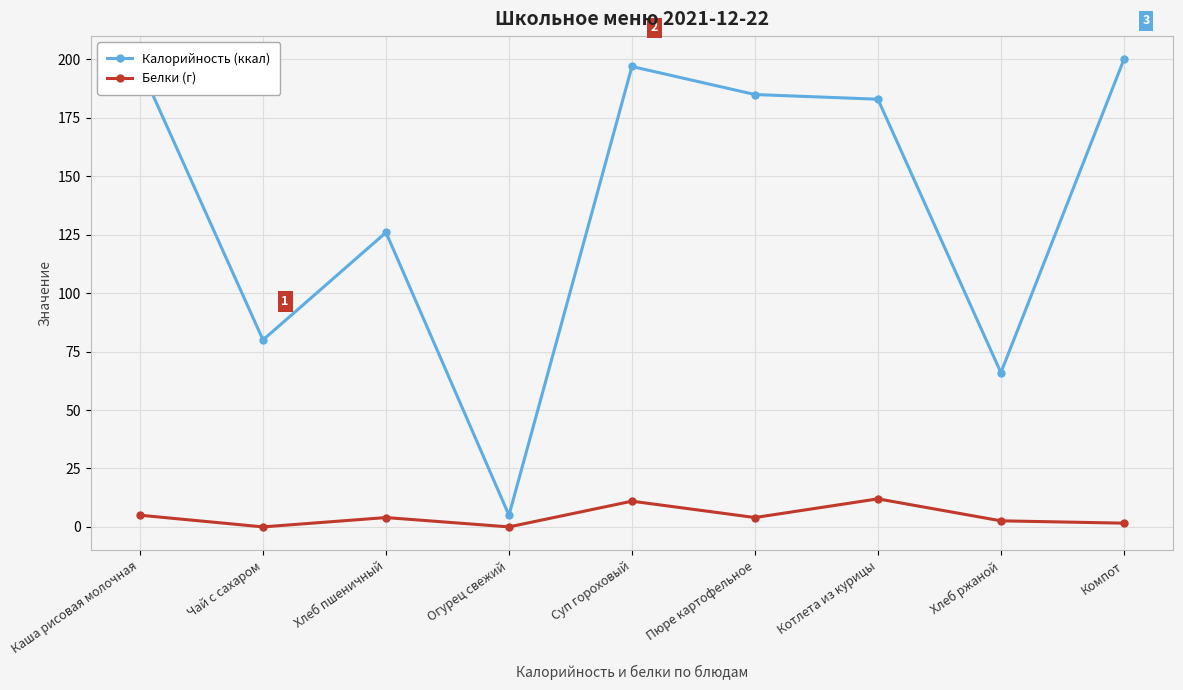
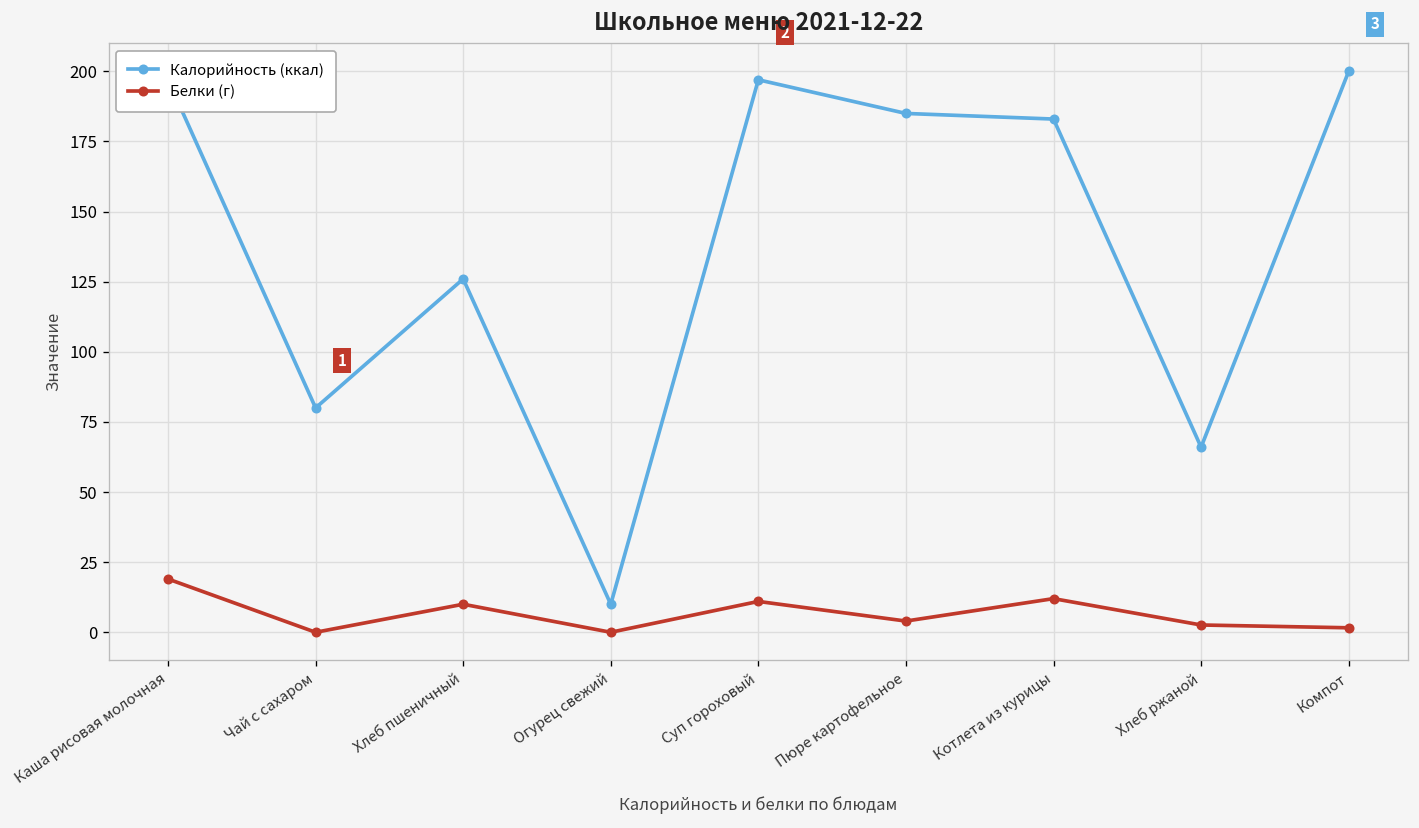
Белки (г), Каша рисовая молочная: 5 -> 19
Белки (г), Хлеб пшеничный: 4 -> 10
Калорийность (ккал), Огурец свежий: 5 -> 10
